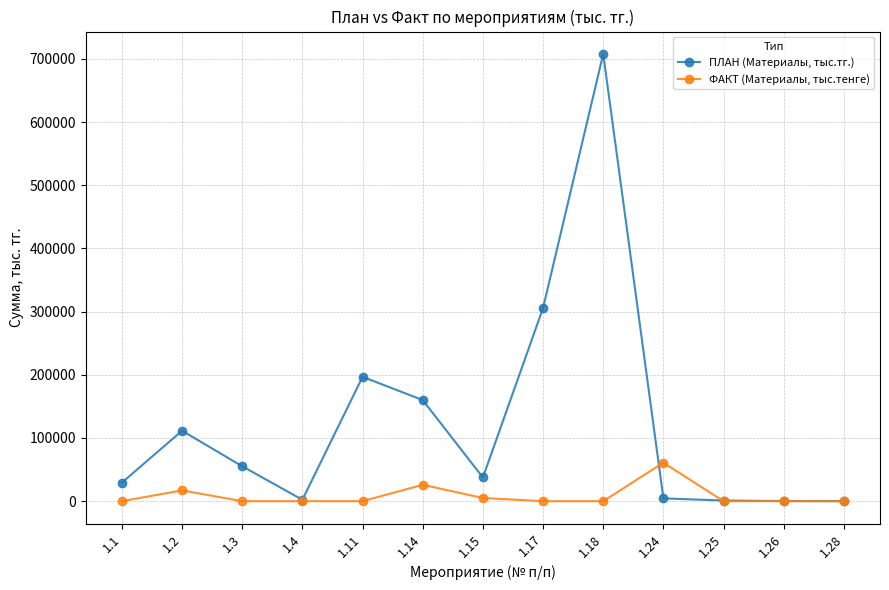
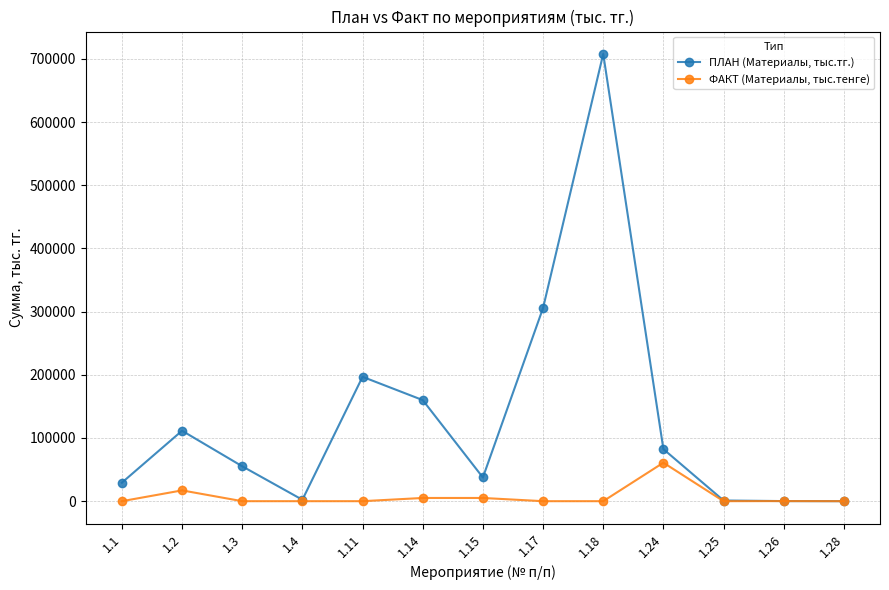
ФАКТ (Материалы, тыс.тенге), 1.14: 30000 -> 10000
ПЛАН (Материалы, тыс.тг.), 1.24: 0 -> 80000
